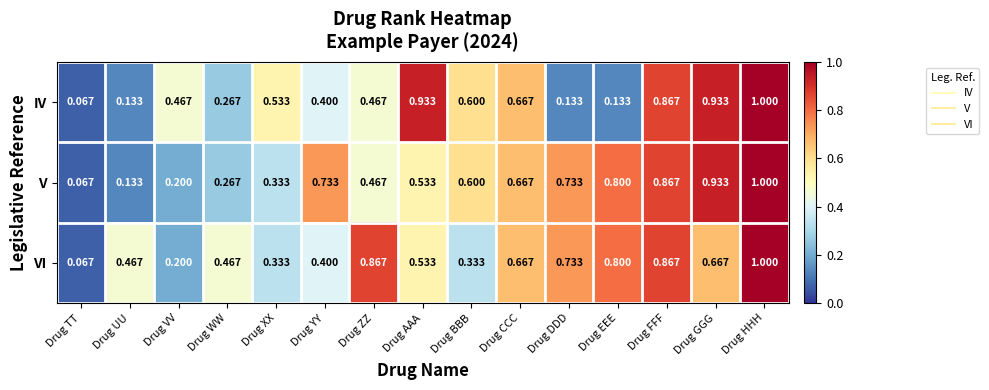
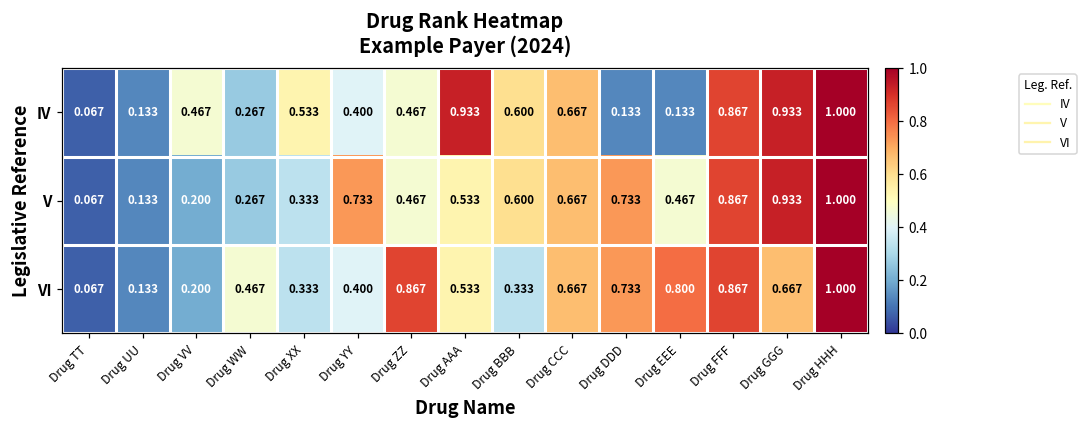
V, Drug EEE: 0.800 -> 0.467
VI, Drug UU: 0.467 -> 0.133
